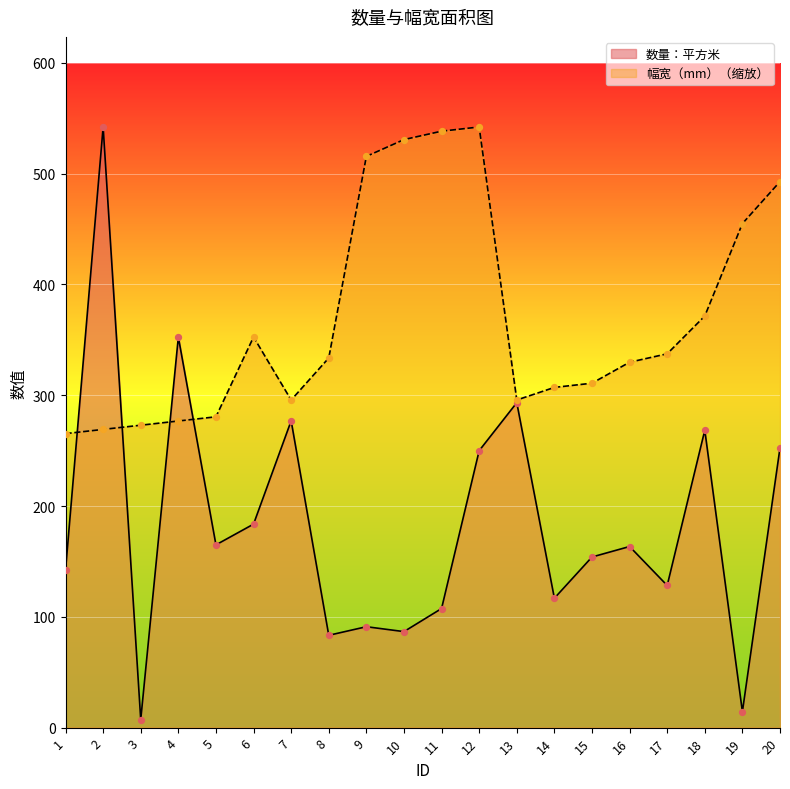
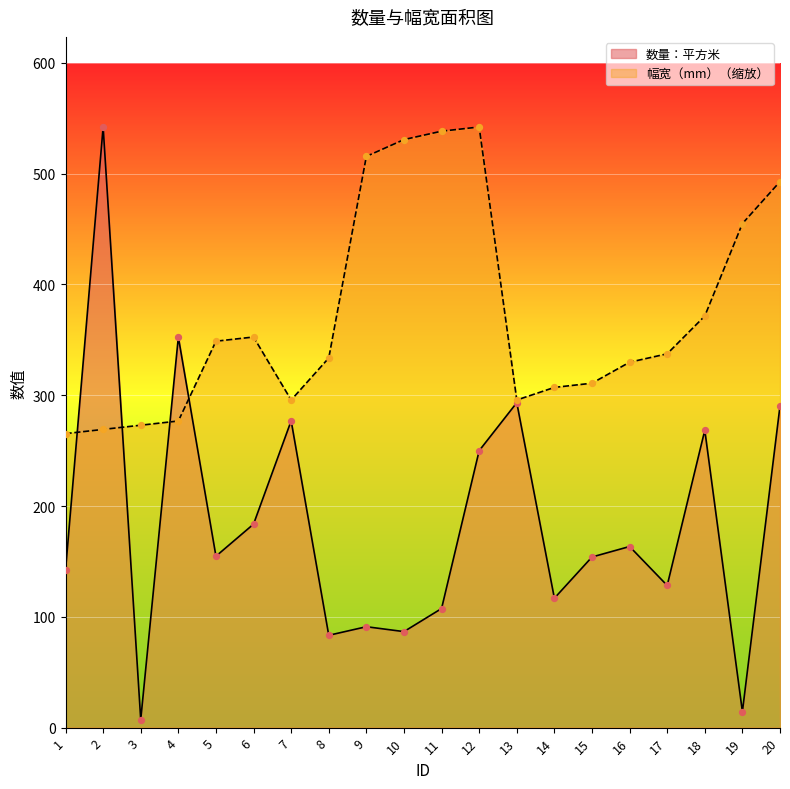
数量：平方米, 5: 165 -> 155
幅宽（mm）（缩放）, 5: 281 -> 349
数量：平方米, 20: 253 -> 290
